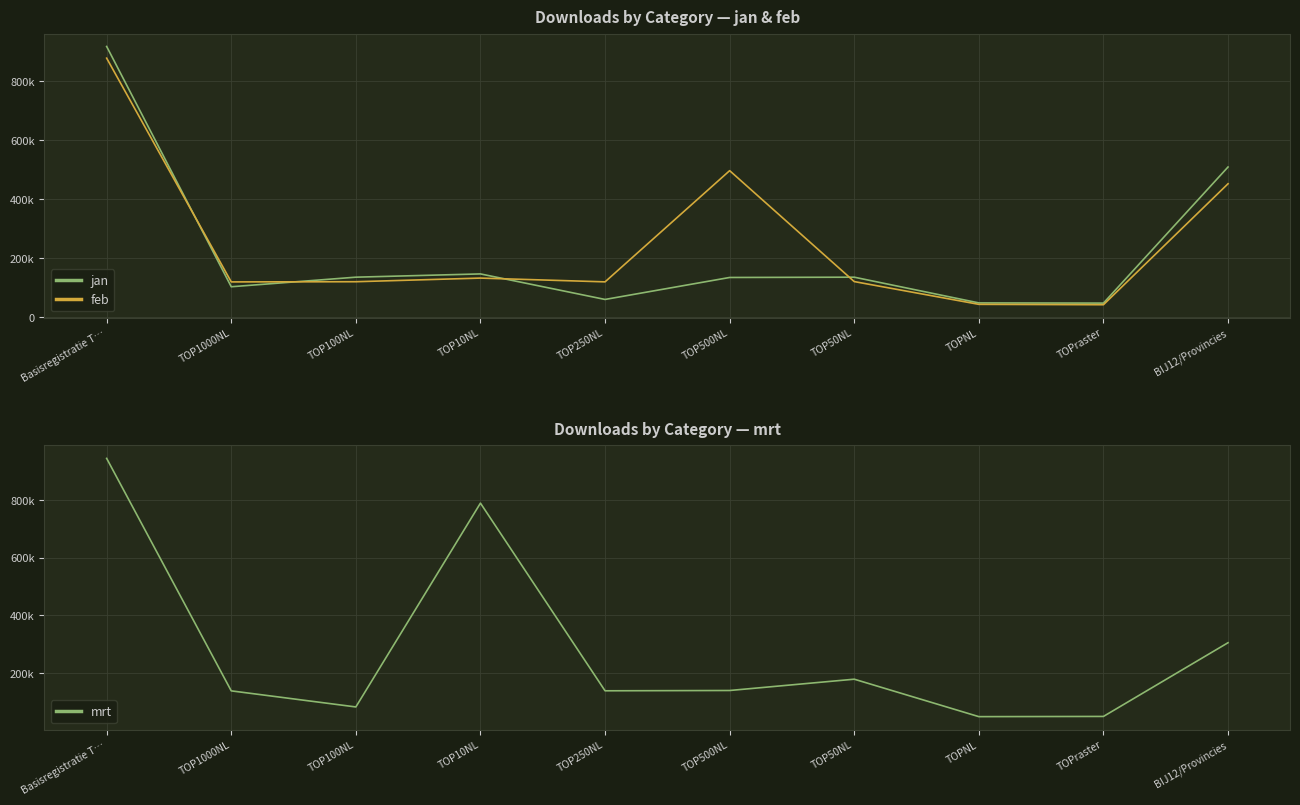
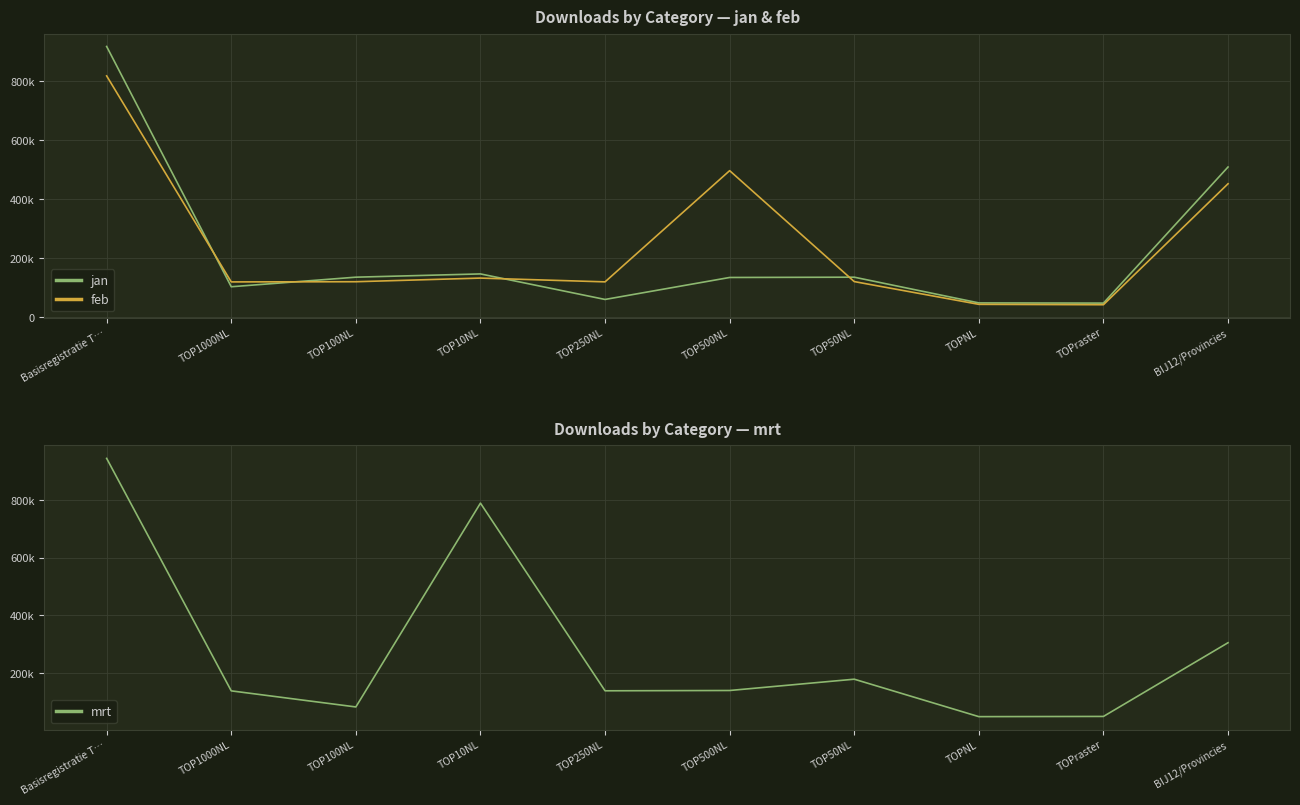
Downloads by Category — jan & feb, feb, Basisregistratie T…: 880000 -> 820000
